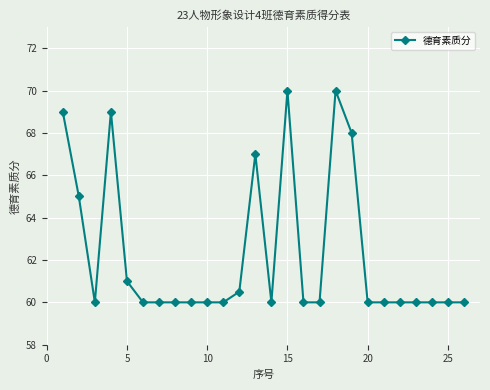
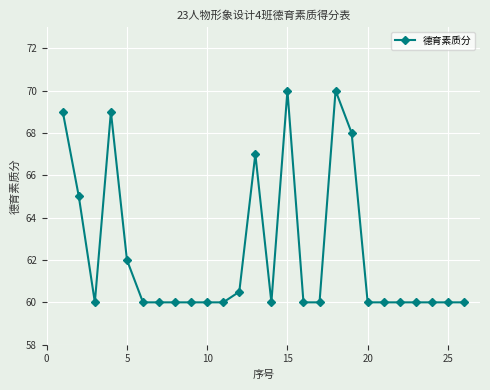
5: 61 -> 62
